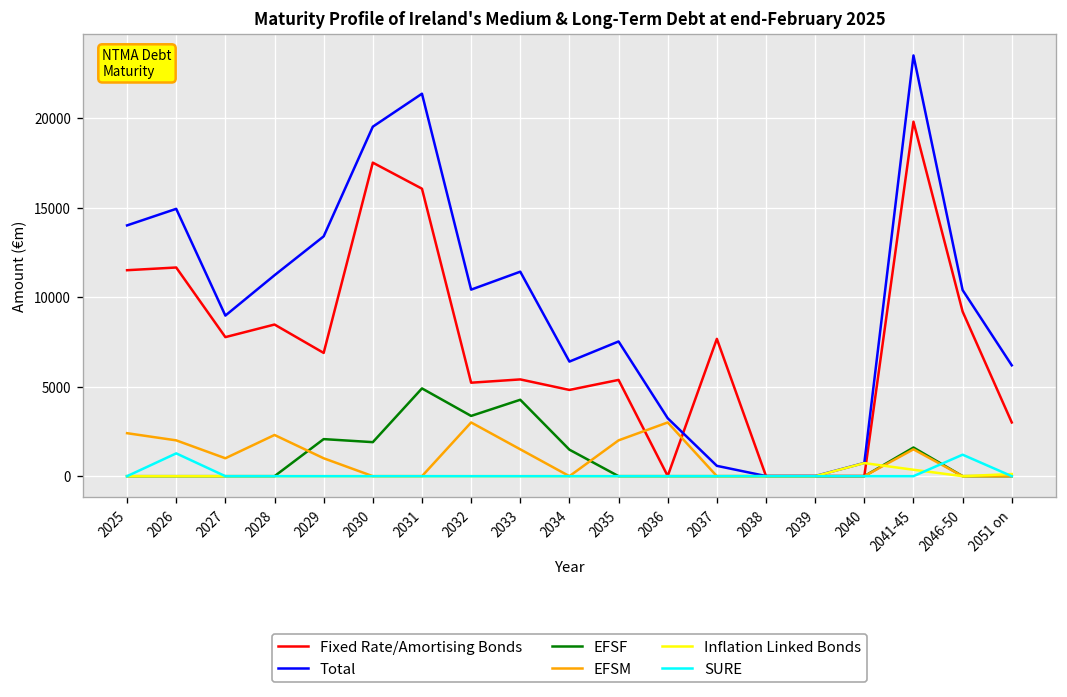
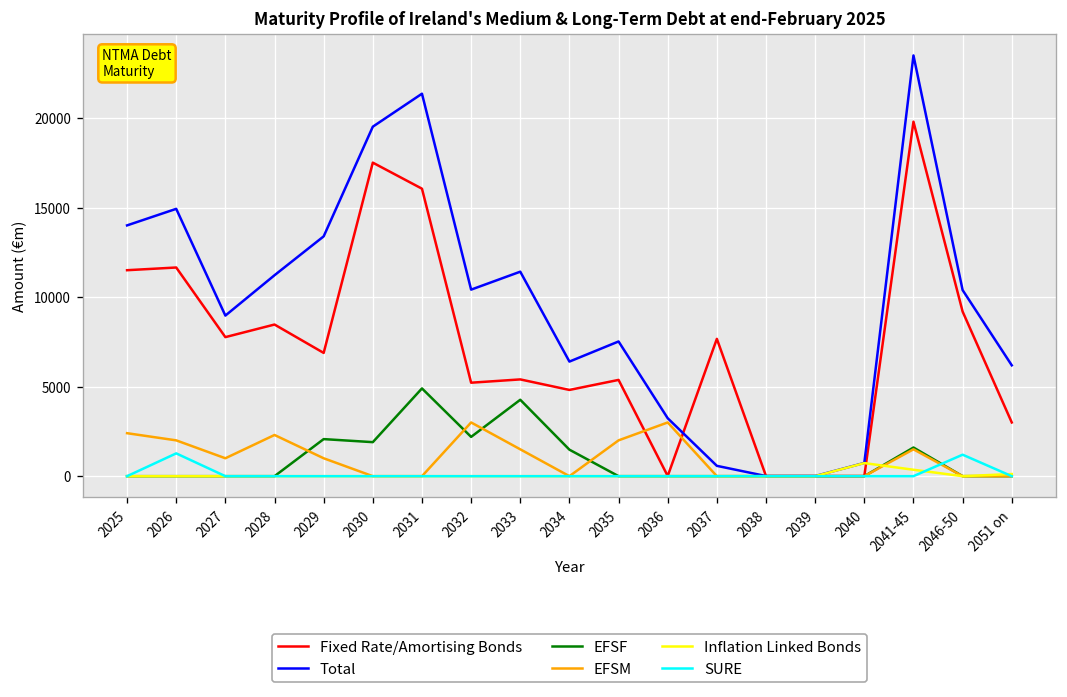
EFSF, 2032: 3400 -> 2200
